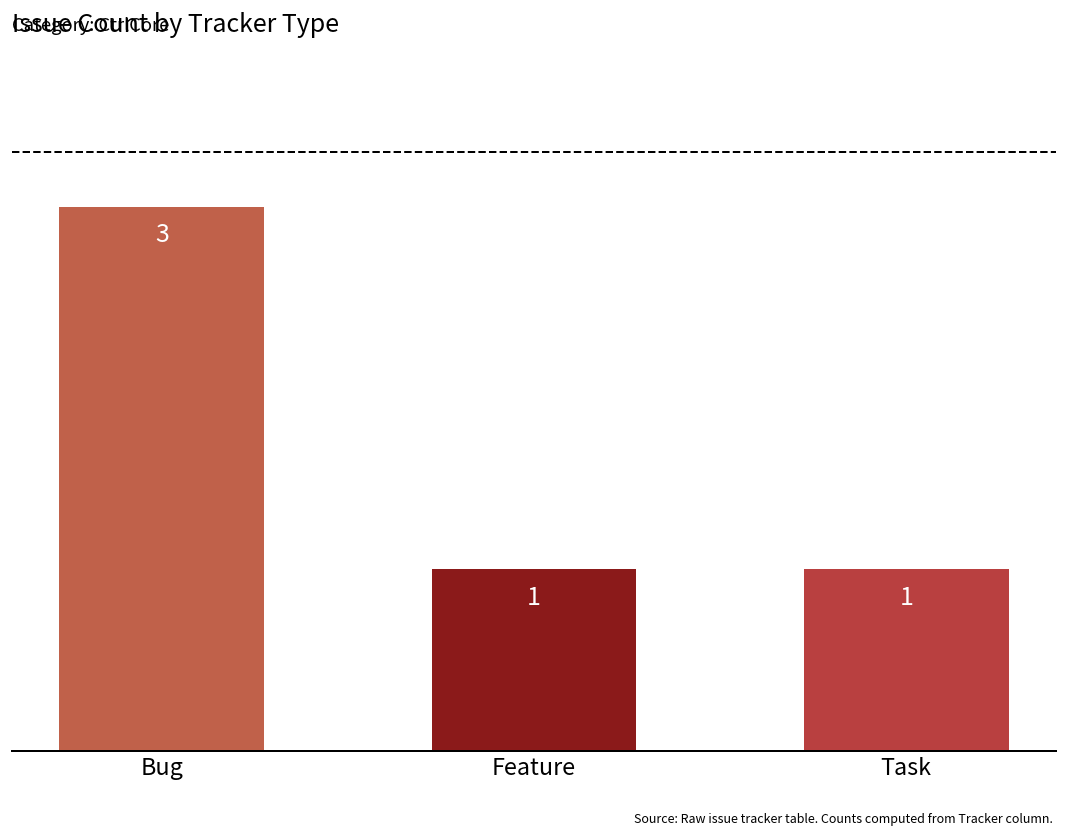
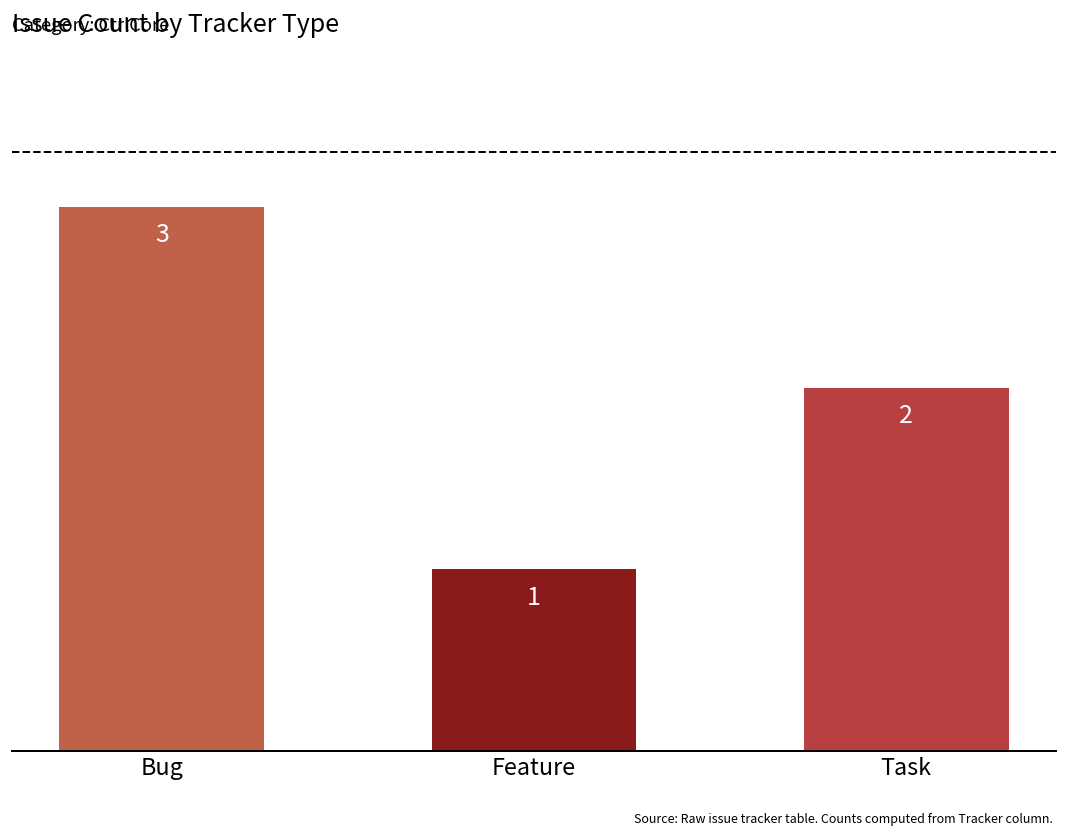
Task: 1 -> 2
